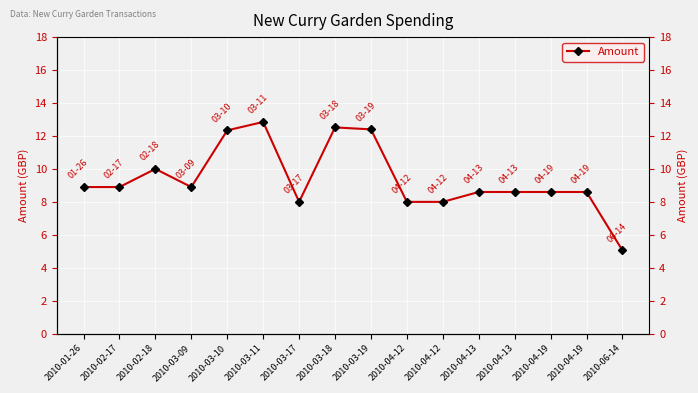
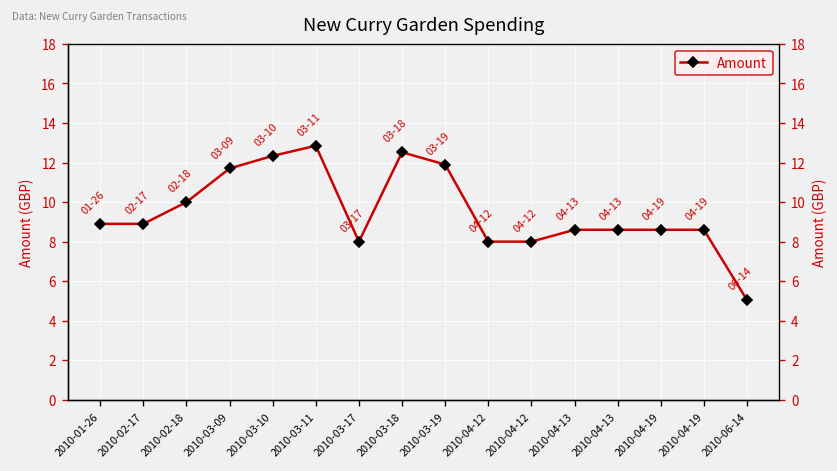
2010-03-09: 8.9 -> 11.7
2010-03-19: 12.4 -> 11.9
